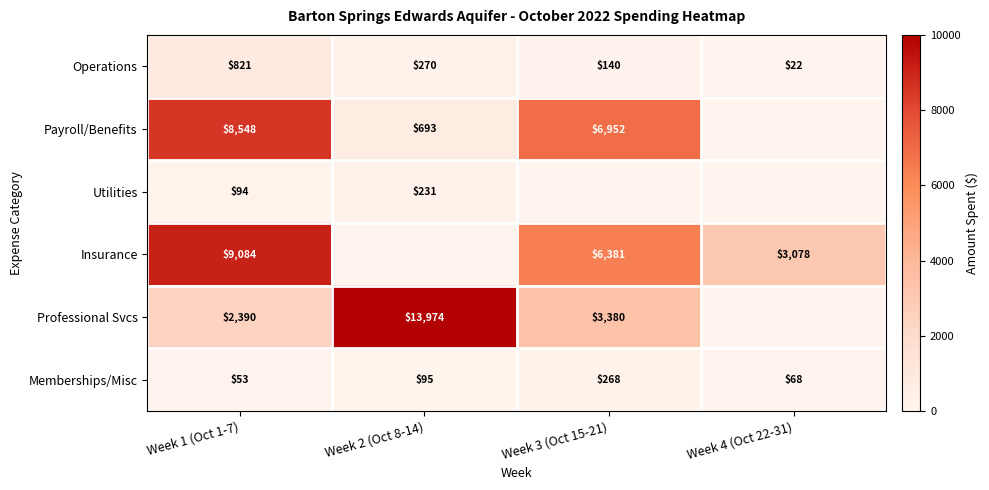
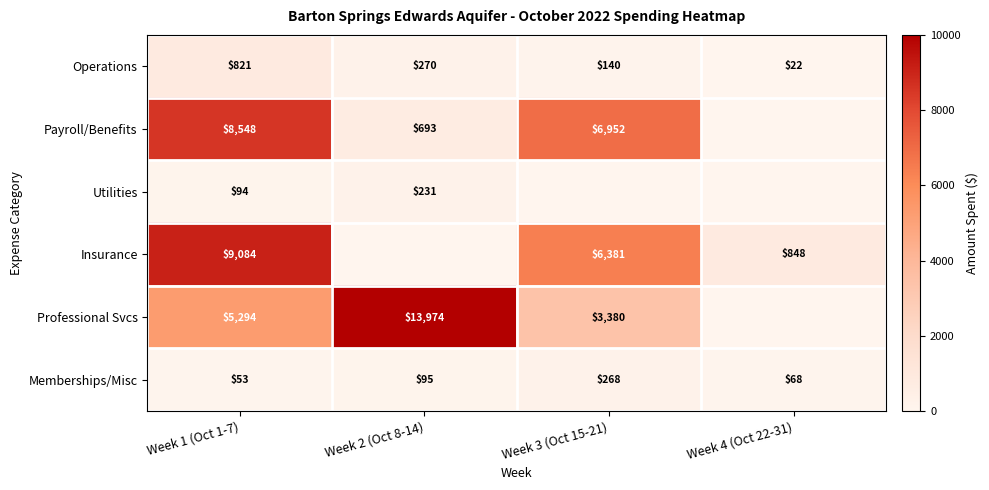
Insurance, Week 4 (Oct 22-31): $3,078 -> $848
Professional Svcs, Week 1 (Oct 1-7): $2,390 -> $5,294
